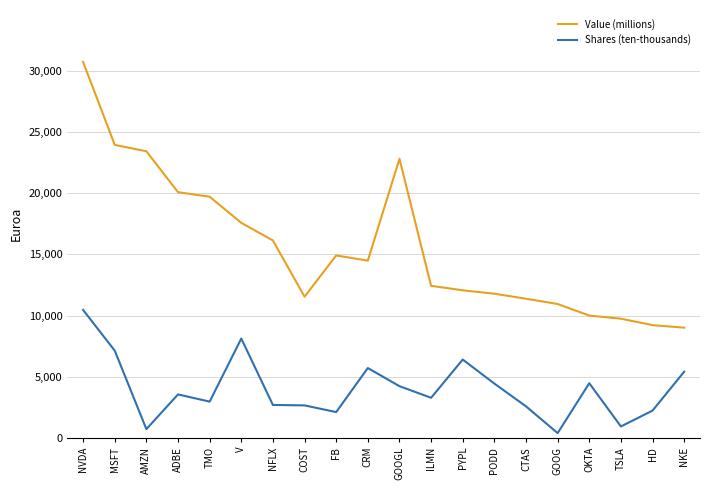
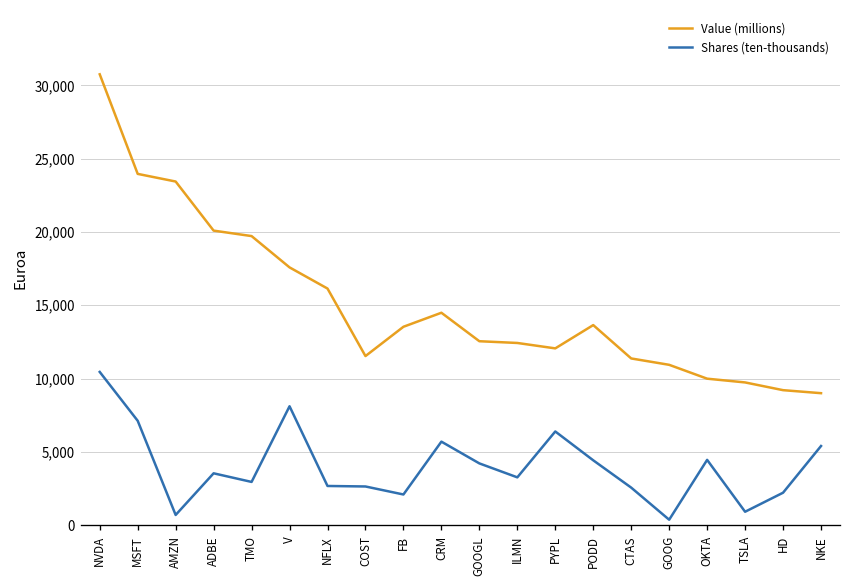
Value (millions), FB: 14,900 -> 13,500
Value (millions), GOOGL: 22,800 -> 12,600
Value (millions), PODD: 11,800 -> 13,700
